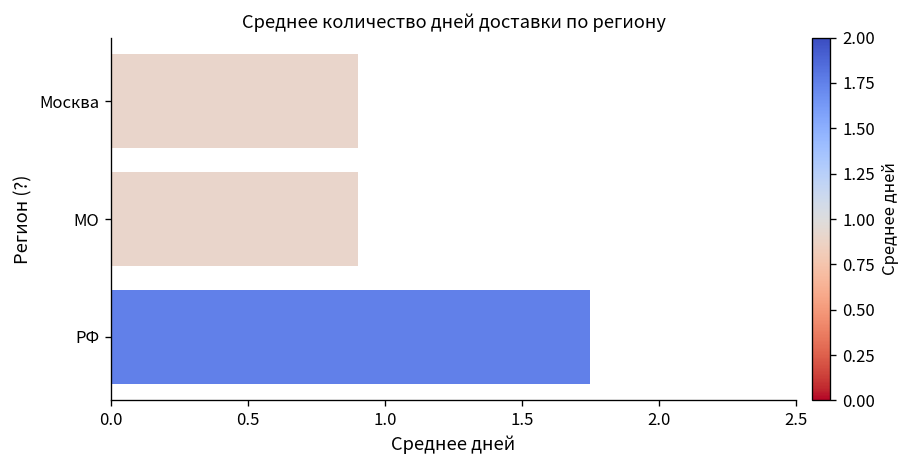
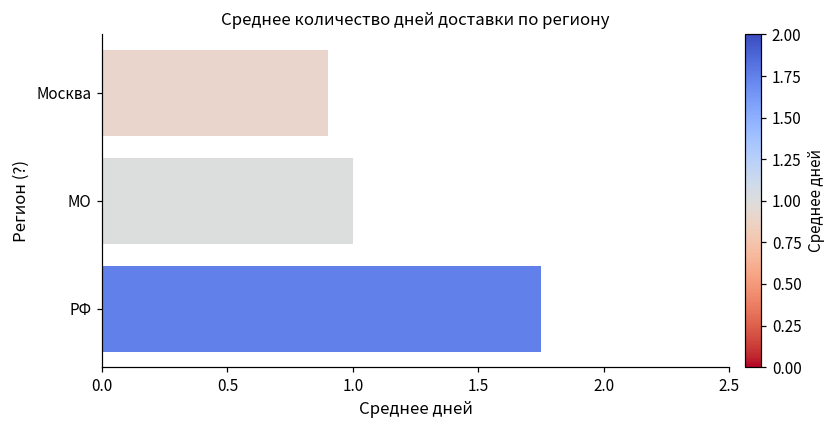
МO: 0.9 -> 1.0
